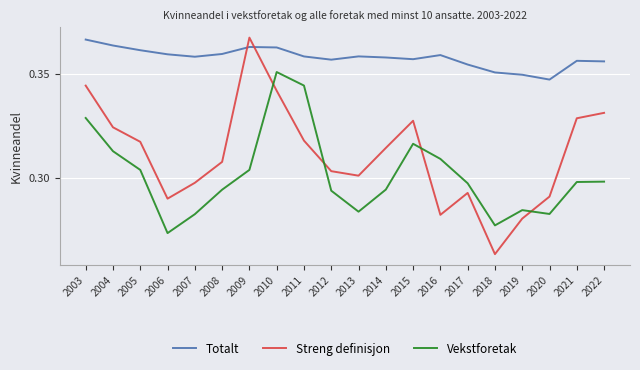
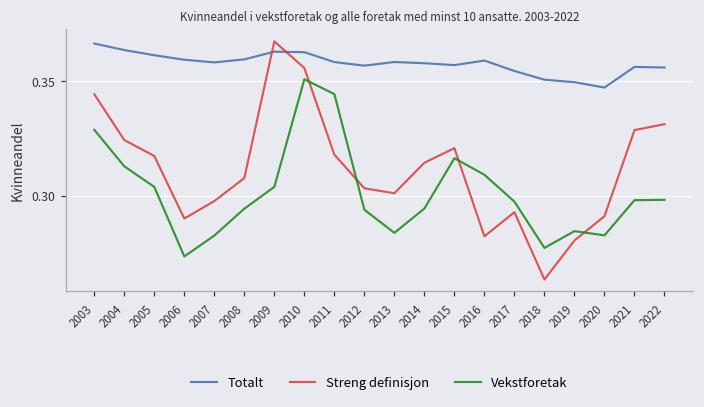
Streng definisjon, 2010: 0.342 -> 0.356
Streng definisjon, 2015: 0.327 -> 0.321
